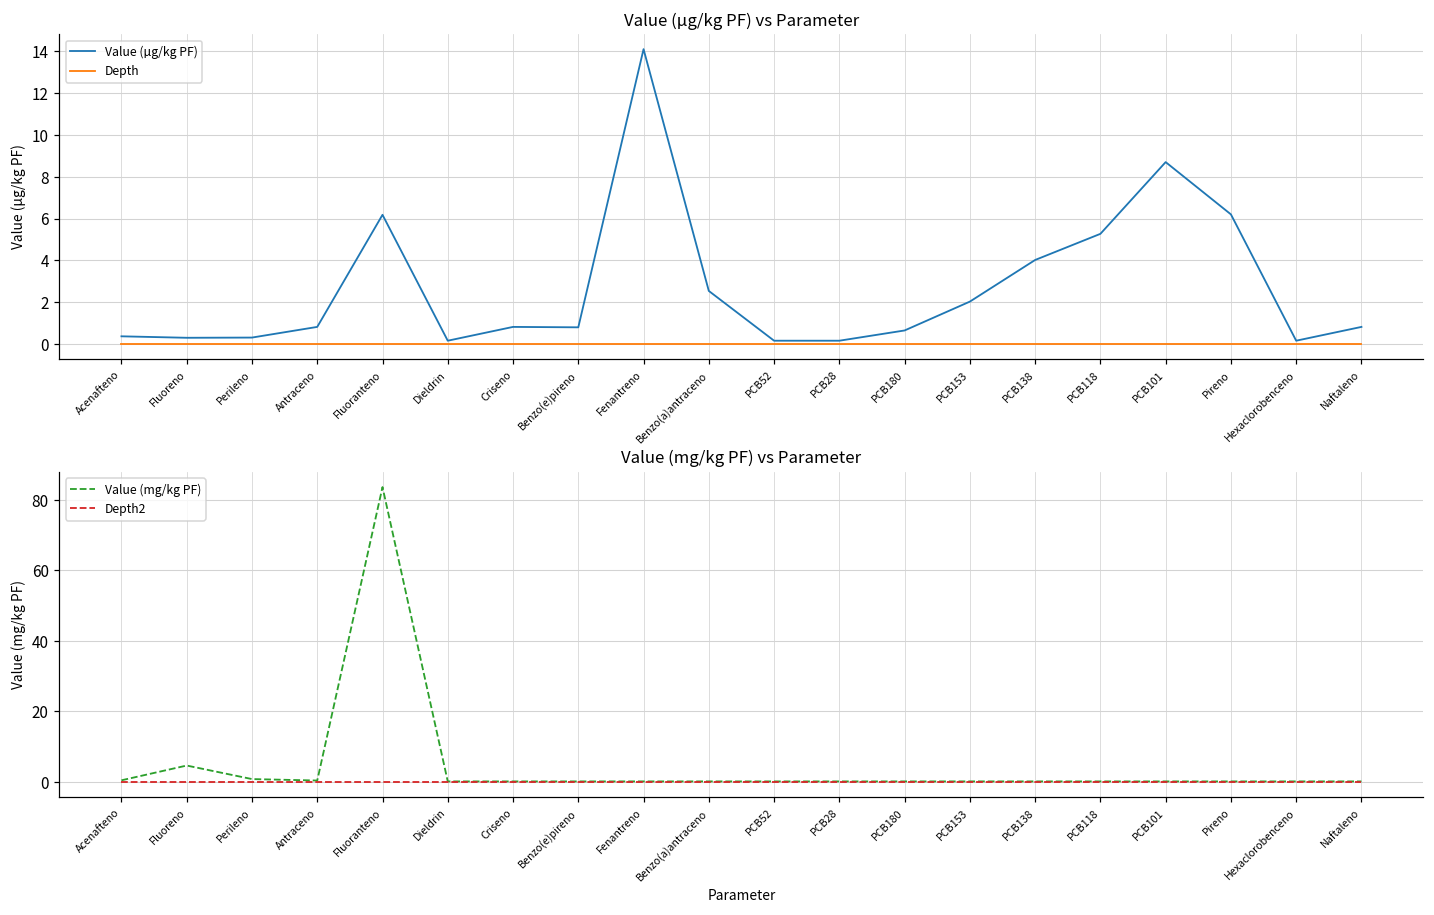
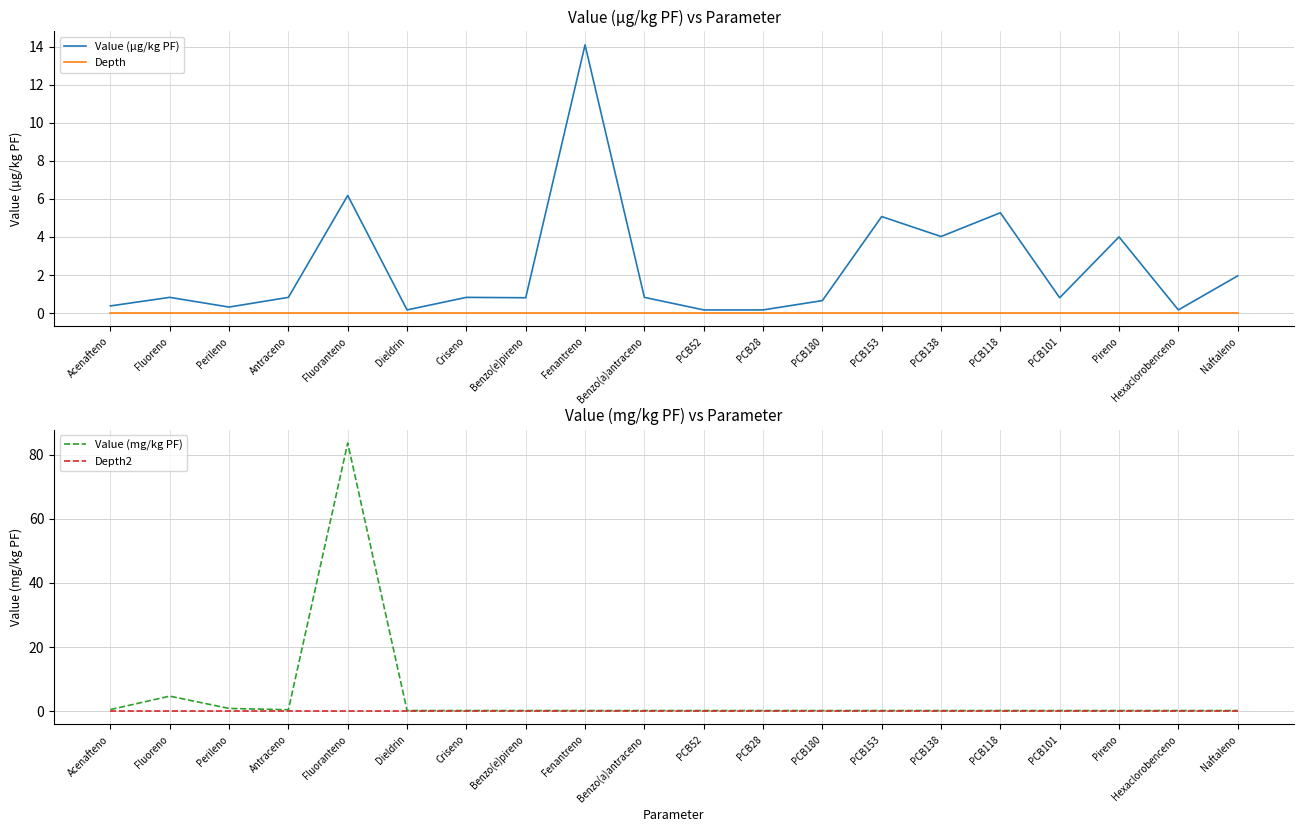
Value (µg/kg PF) vs Parameter, Value (µg/kg PF), Fluoreno: 0.3 -> 0.8
Value (µg/kg PF) vs Parameter, Value (µg/kg PF), Benzo(a)antraceno: 2.5 -> 0.8
Value (µg/kg PF) vs Parameter, Value (µg/kg PF), PCB153: 2.0 -> 5.1
Value (µg/kg PF) vs Parameter, Value (µg/kg PF), PCB101: 8.7 -> 0.8
Value (µg/kg PF) vs Parameter, Value (µg/kg PF), Pireno: 6.2 -> 4.0
Value (µg/kg PF) vs Parameter, Value (µg/kg PF), Naftaleno: 0.8 -> 2.0
